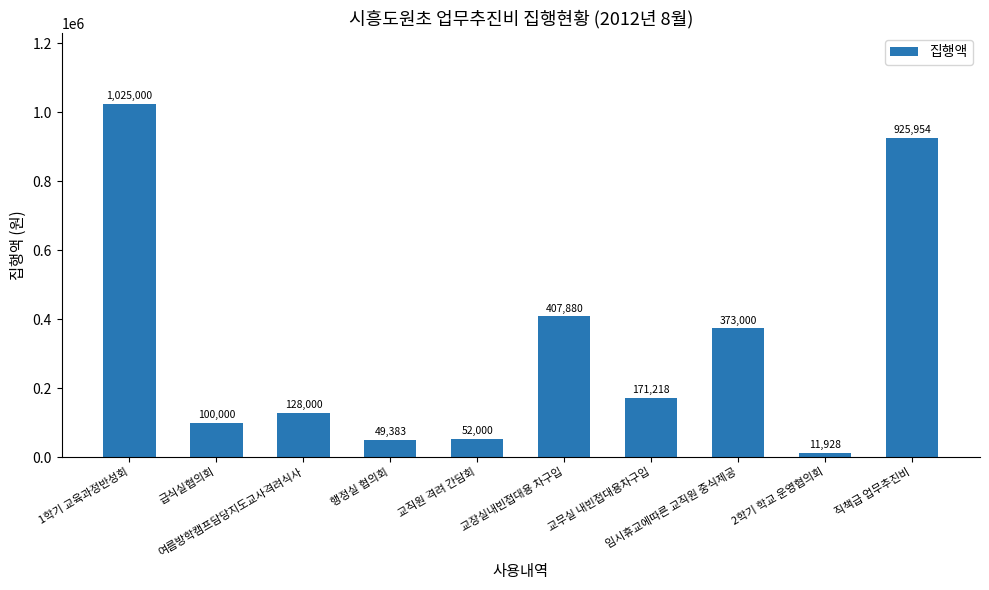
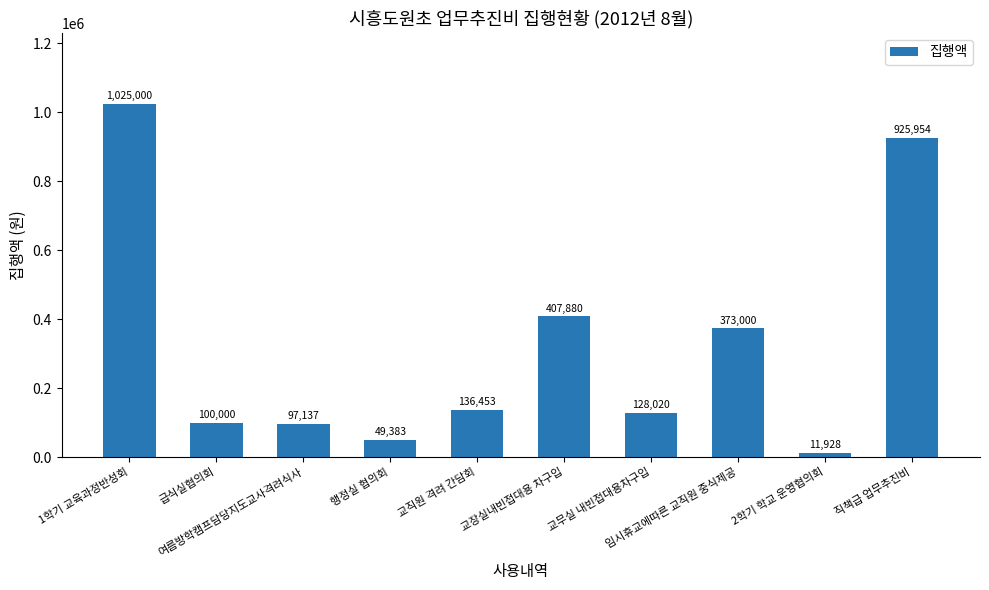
여름방학캠프담당지도교사격려식사: 128,000 -> 97,137
교직원 격려 간담회: 52,000 -> 136,453
교무실 내빈접대용차구입: 171,218 -> 128,020
